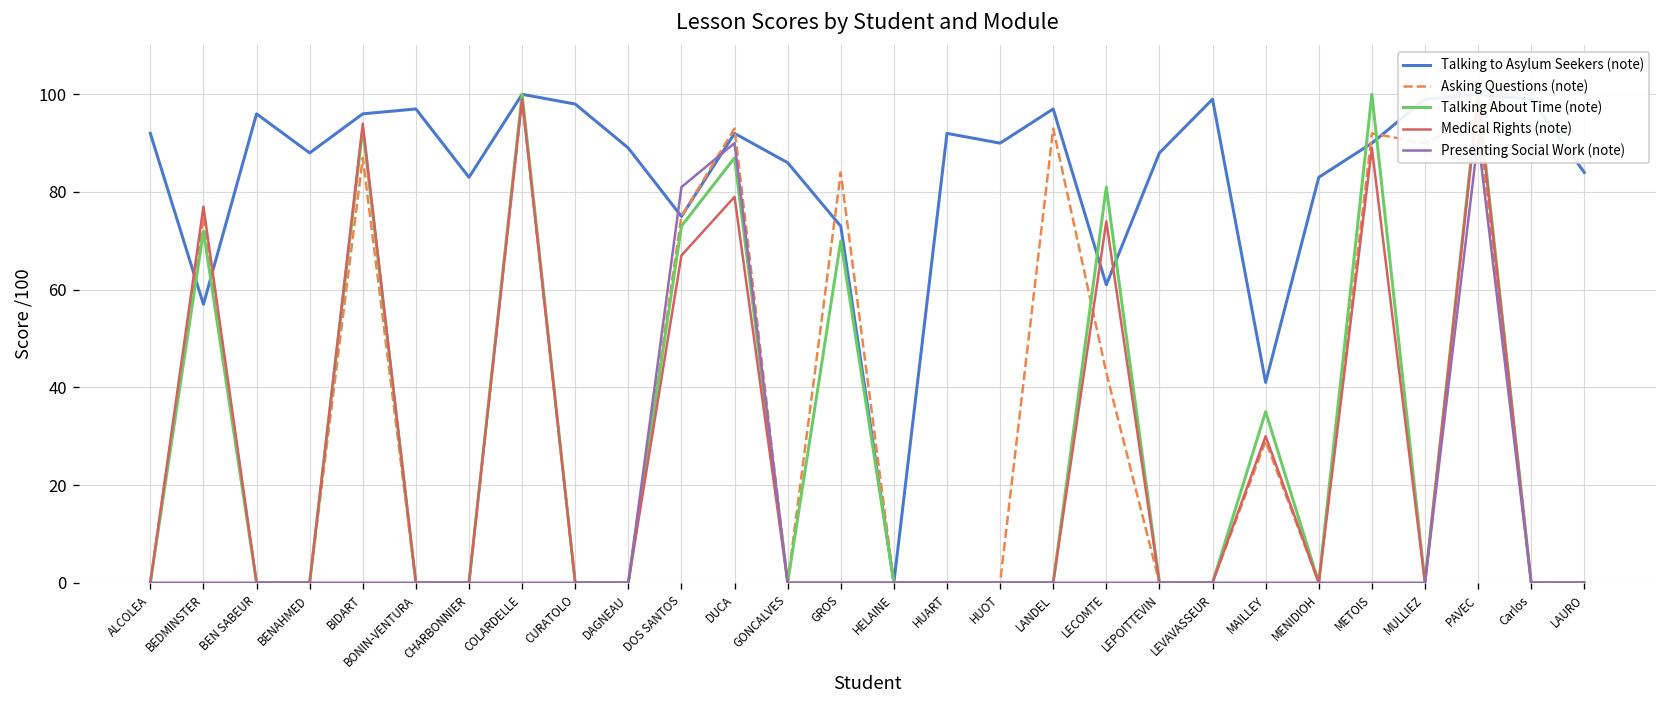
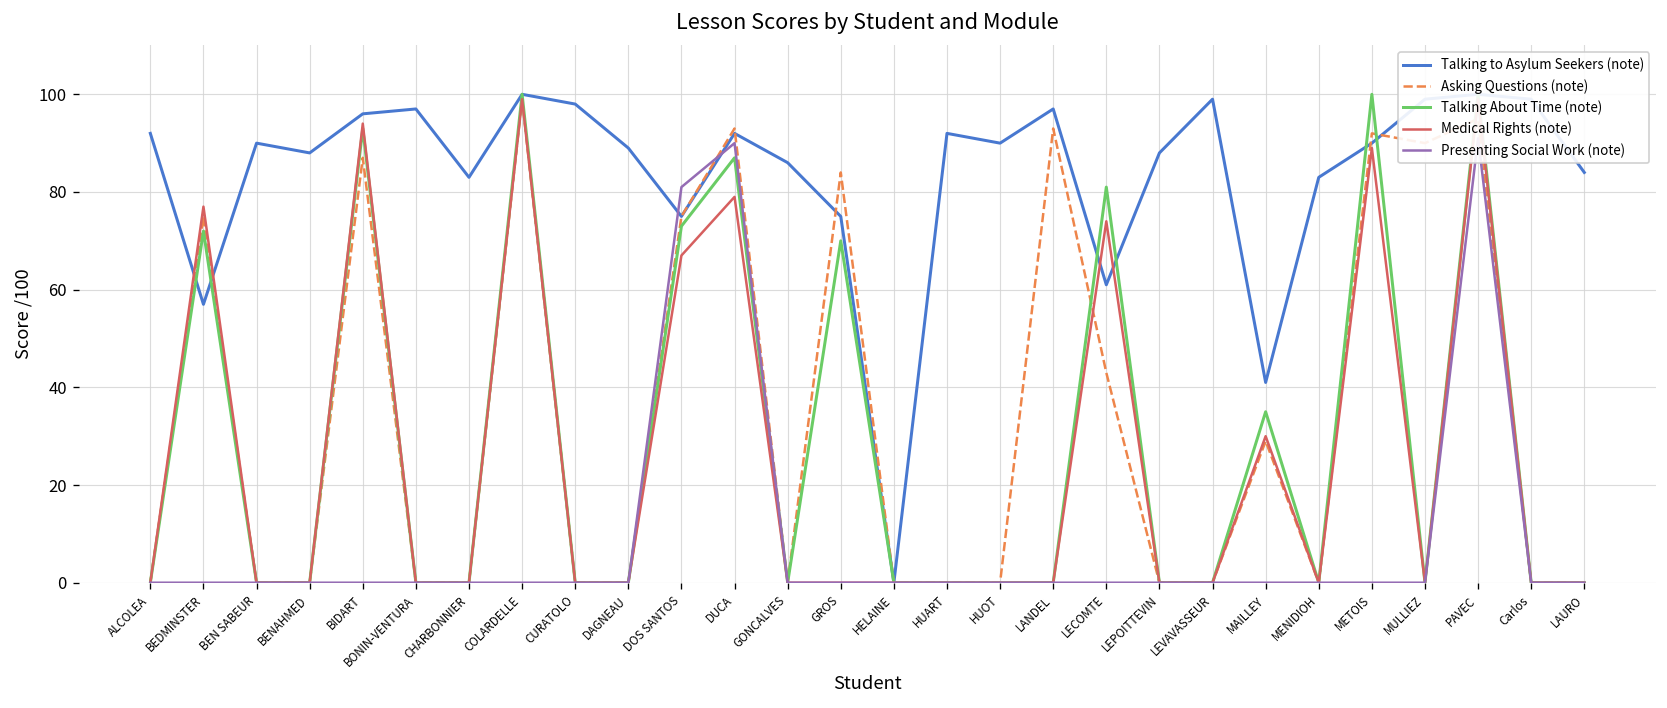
Talking to Asylum Seekers (note), BEN SABEUR: 96 -> 90
Talking to Asylum Seekers (note), GROS: 73 -> 75
